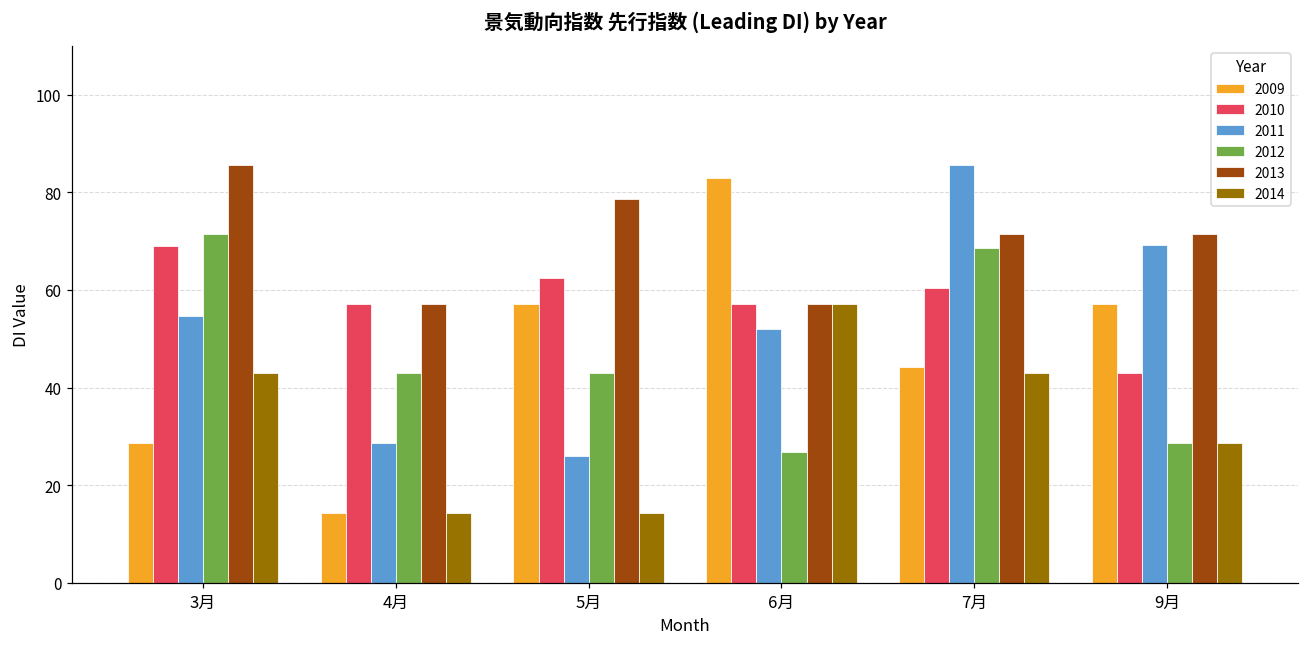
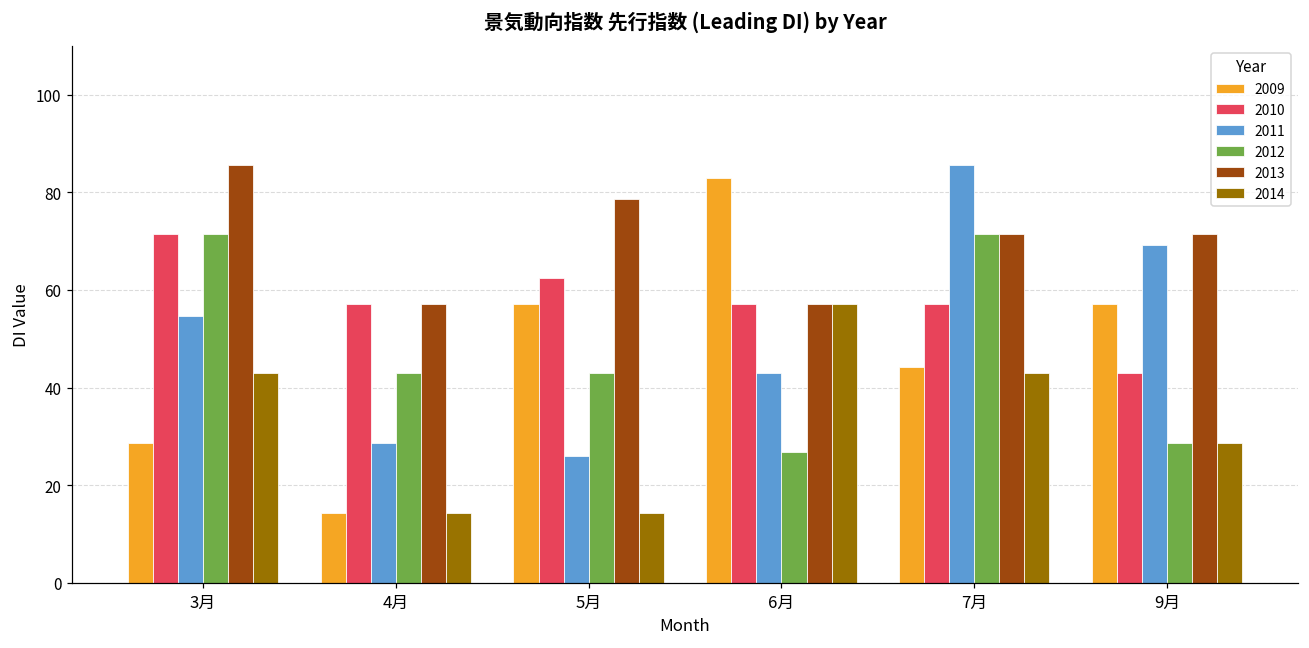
2010, 3月: 69 -> 71
2011, 6月: 52 -> 43
2010, 7月: 61 -> 57
2012, 7月: 69 -> 71
